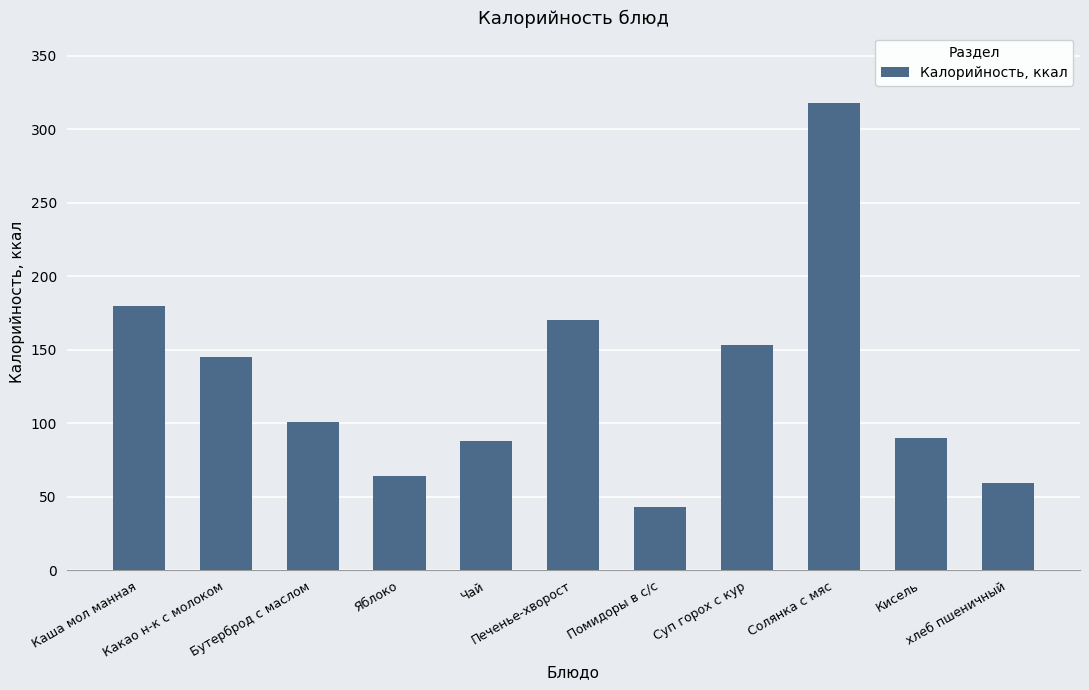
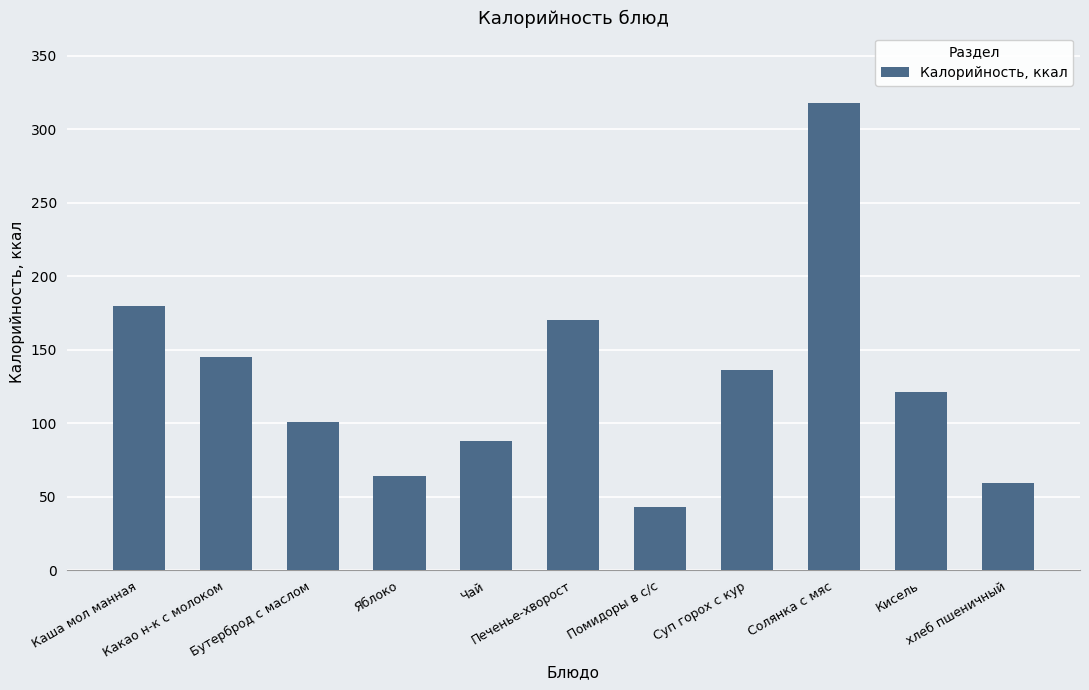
Суп горох с кур: 153 -> 136
Кисель: 90 -> 121
